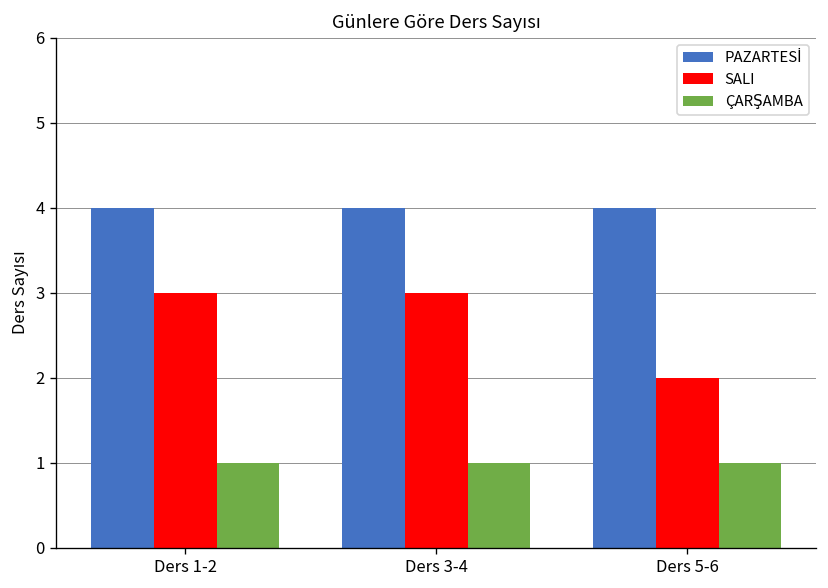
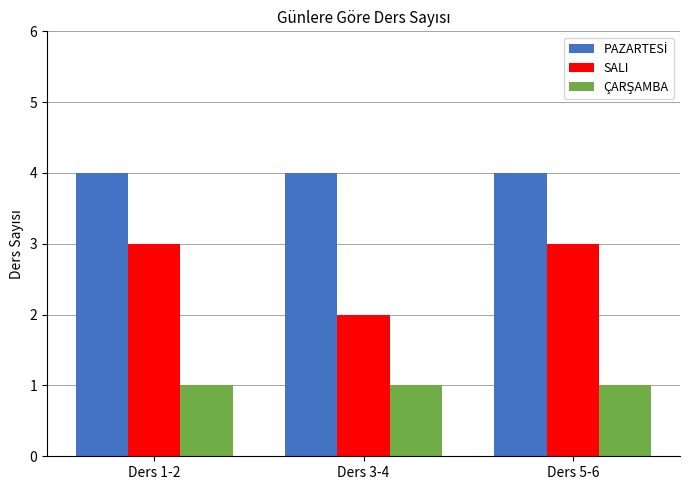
SALI, Ders 3-4: 3 -> 2
SALI, Ders 5-6: 2 -> 3
